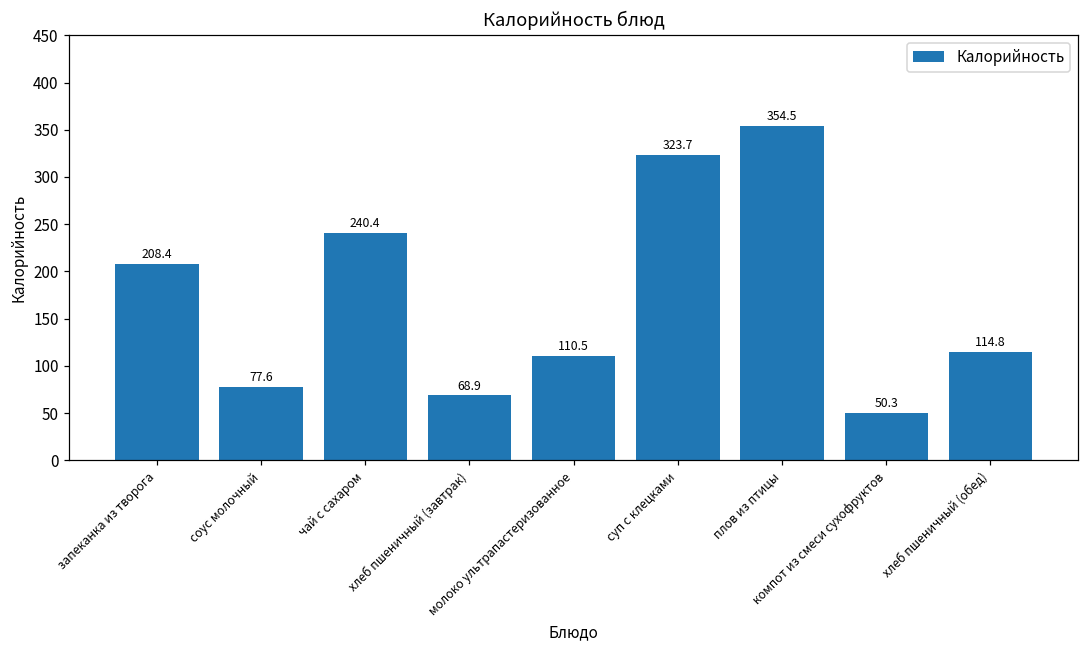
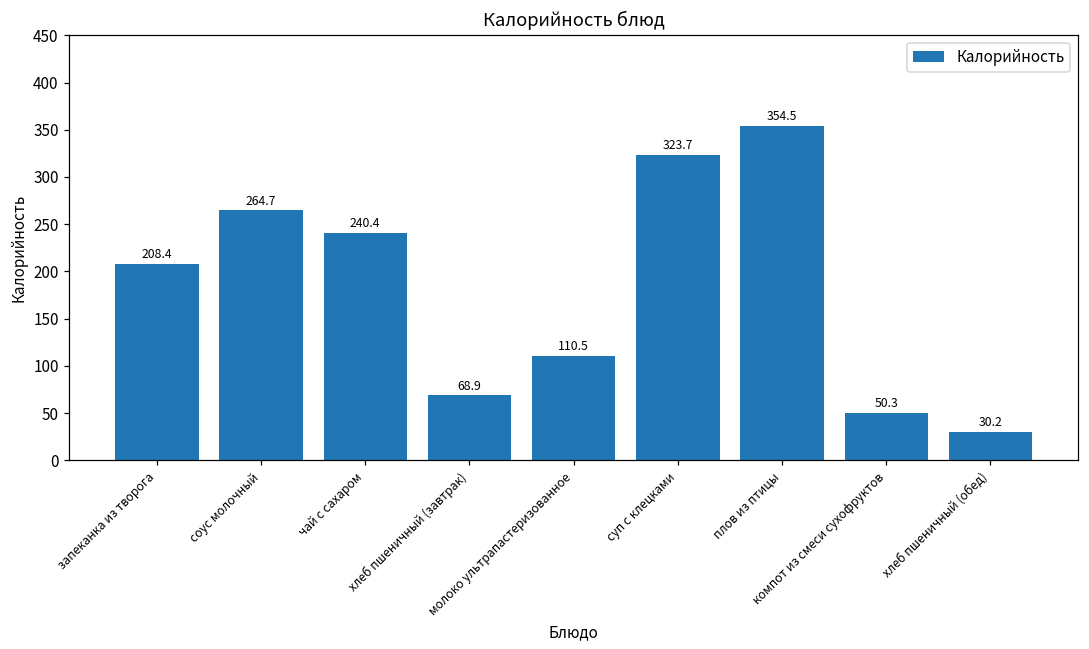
соус молочный: 77.6 -> 264.7
хлеб пшеничный (обед): 114.8 -> 30.2
